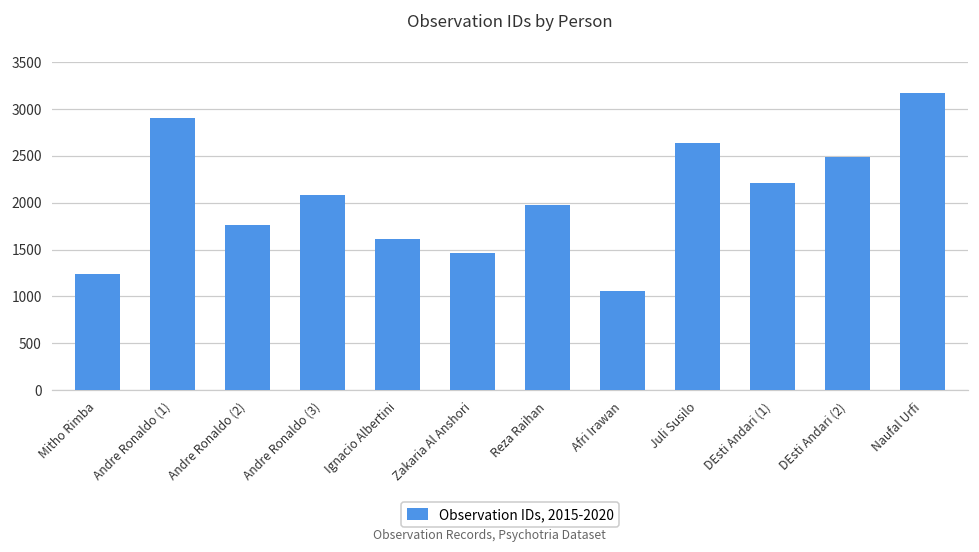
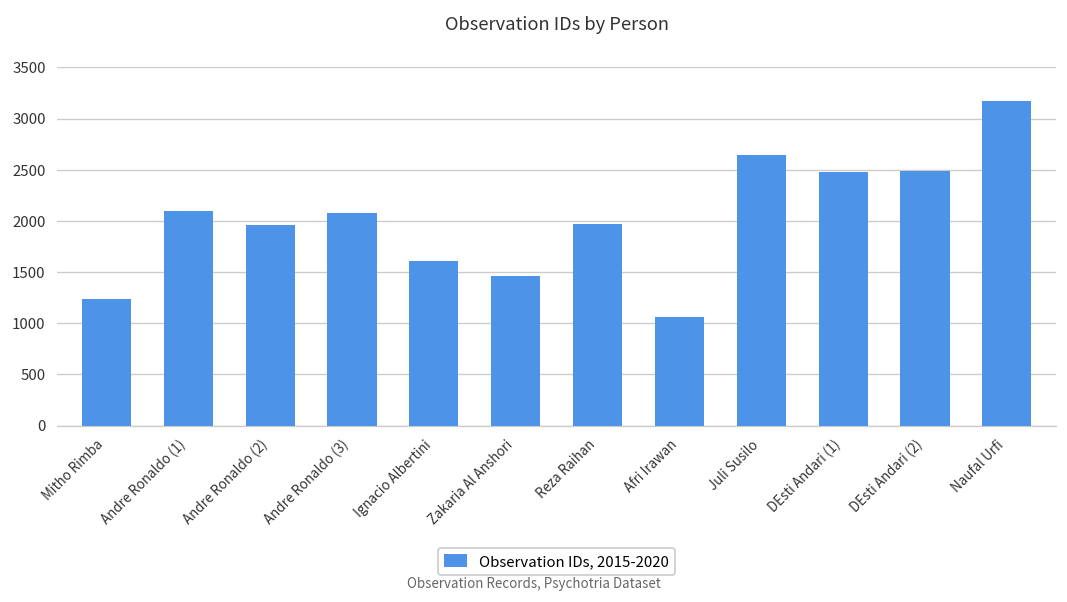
Andre Ronaldo (1): 2900 -> 2100
Andre Ronaldo (2): 1800 -> 2000
DEsti Andari (1): 2200 -> 2500
